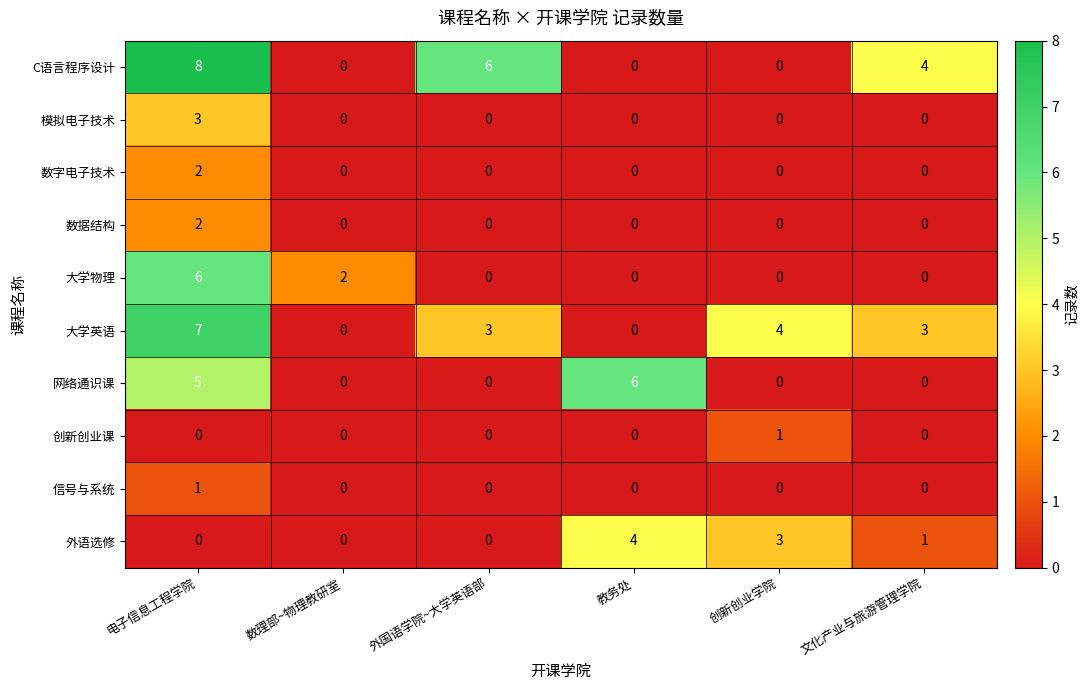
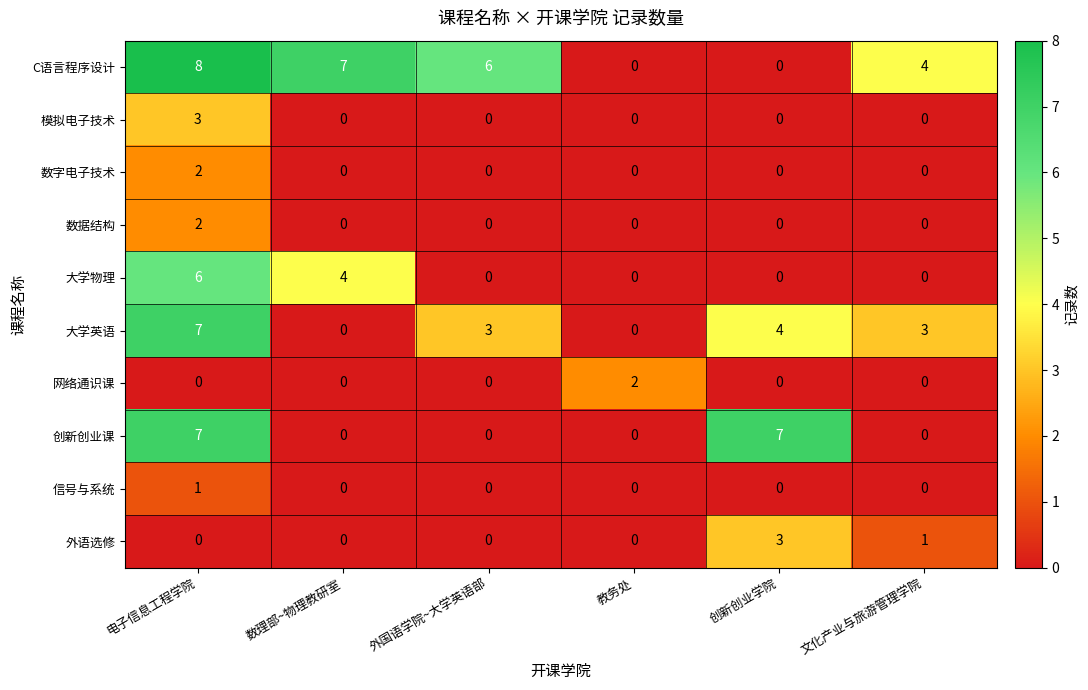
C语言程序设计, 数理部~物理教研室: 0 -> 7
大学物理, 数理部~物理教研室: 2 -> 4
网络通识课, 电子信息工程学院: 5 -> 0
网络通识课, 教务处: 6 -> 2
创新创业课, 电子信息工程学院: 0 -> 7
创新创业课, 创新创业学院: 1 -> 7
外语选修, 教务处: 4 -> 0
